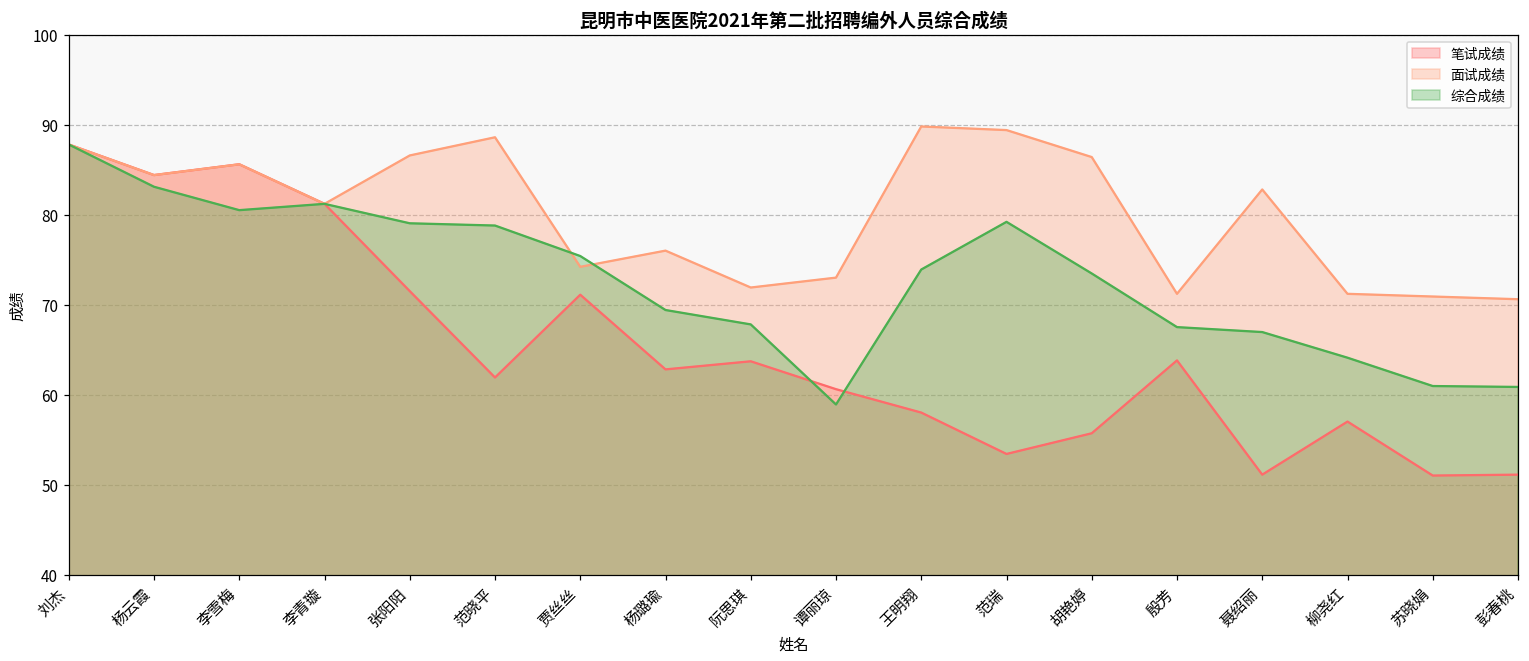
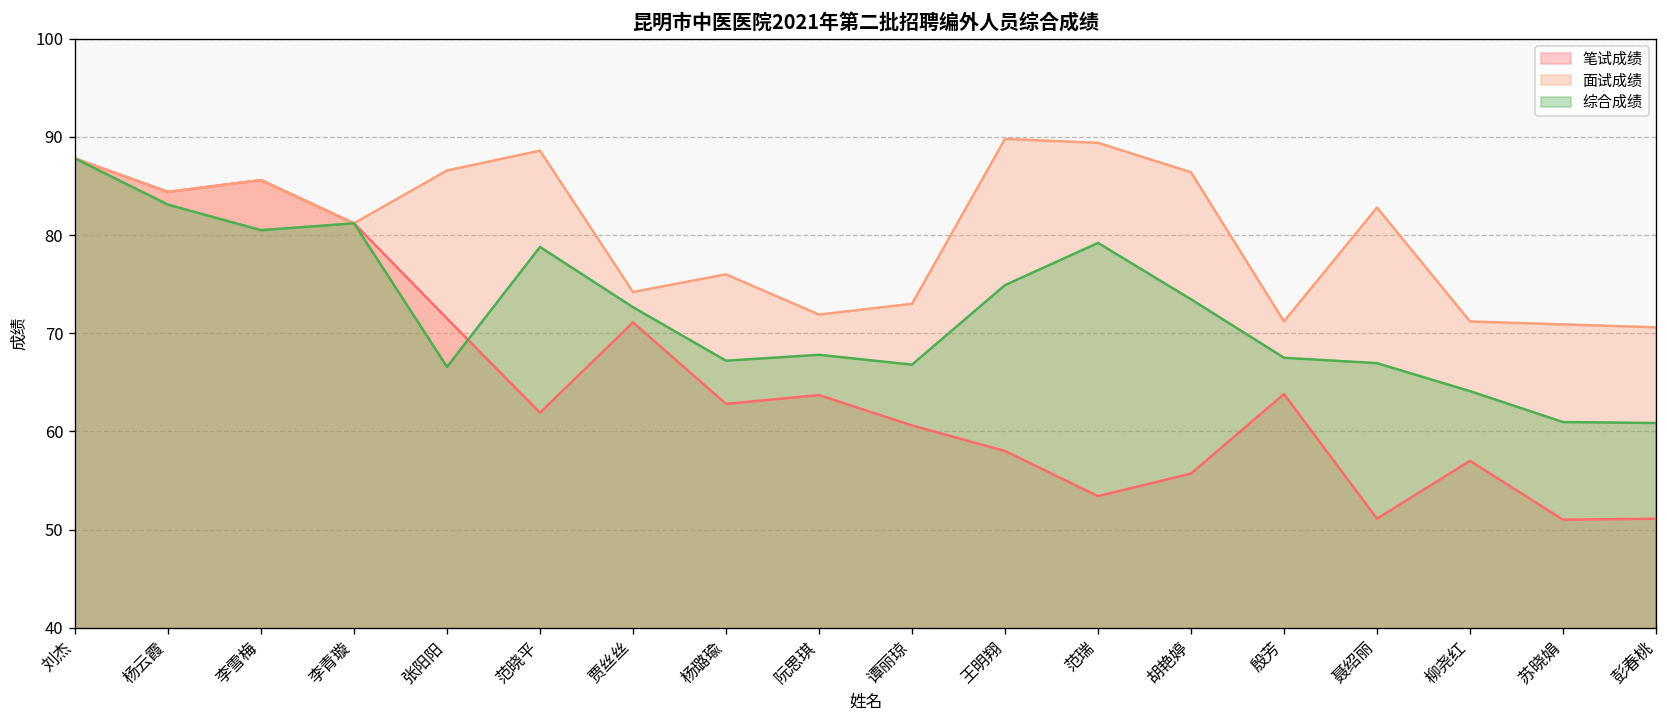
综合成绩, 张阳阳: 79 -> 67
综合成绩, 贾丝丝: 75 -> 73
综合成绩, 杨璐瑜: 69 -> 67
综合成绩, 谭丽琼: 59 -> 67
综合成绩, 王明翔: 74 -> 75
